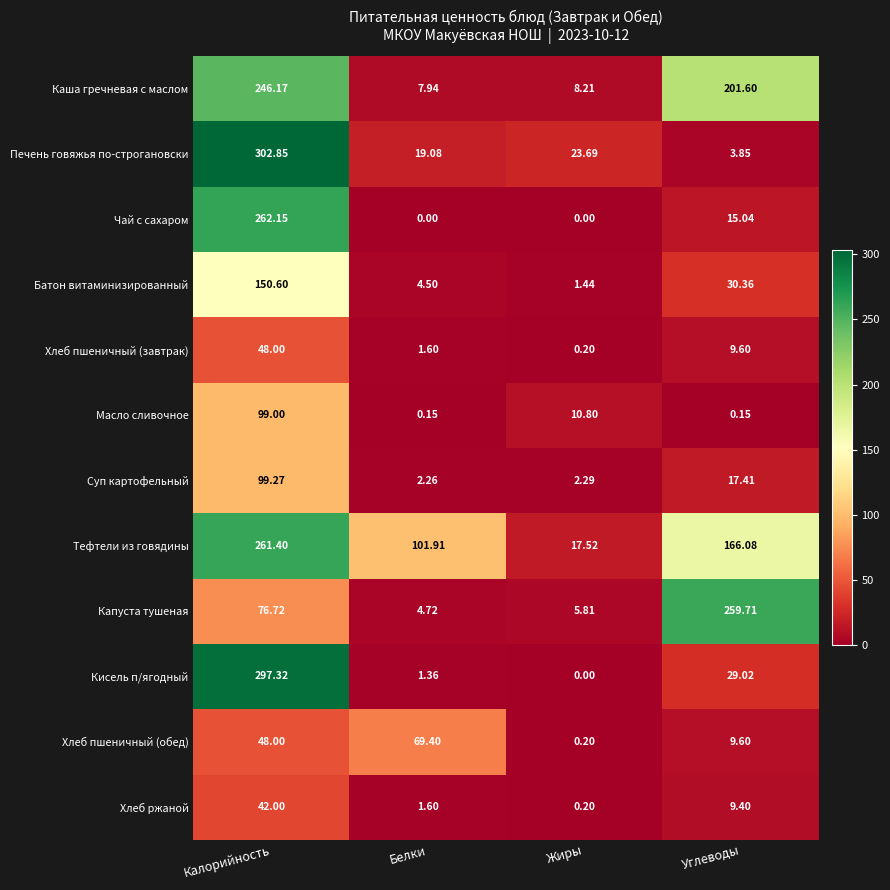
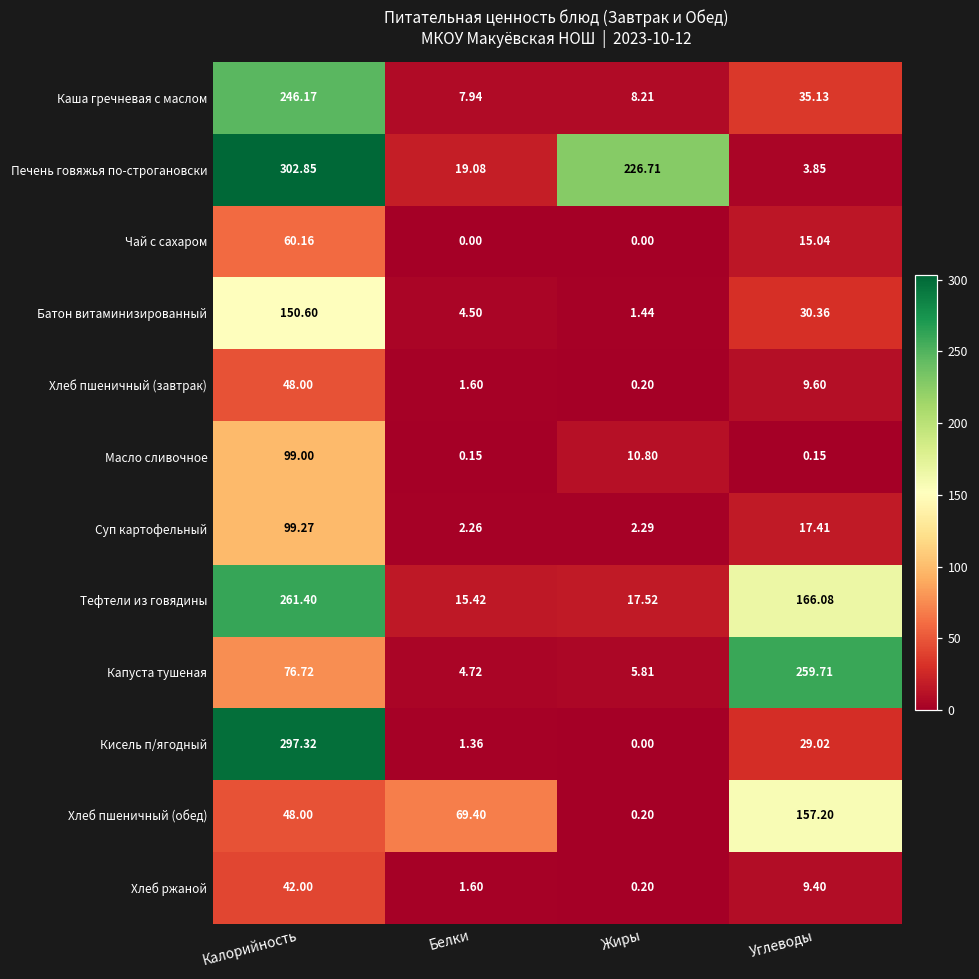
Каша гречневая с маслом, Углеводы: 201.60 -> 35.13
Печень говяжья по-строгановски, Жиры: 23.69 -> 226.71
Чай с сахаром, Калорийность: 262.15 -> 60.16
Тефтели из говядины, Белки: 101.91 -> 15.42
Хлеб пшеничный (обед), Углеводы: 9.60 -> 157.20
